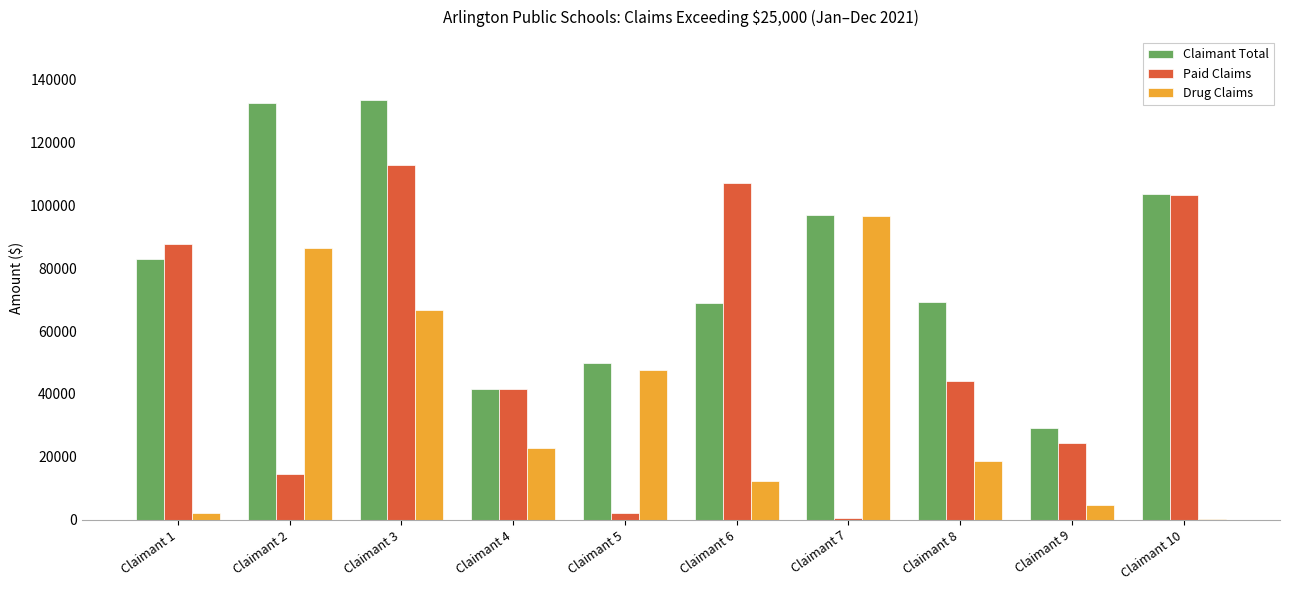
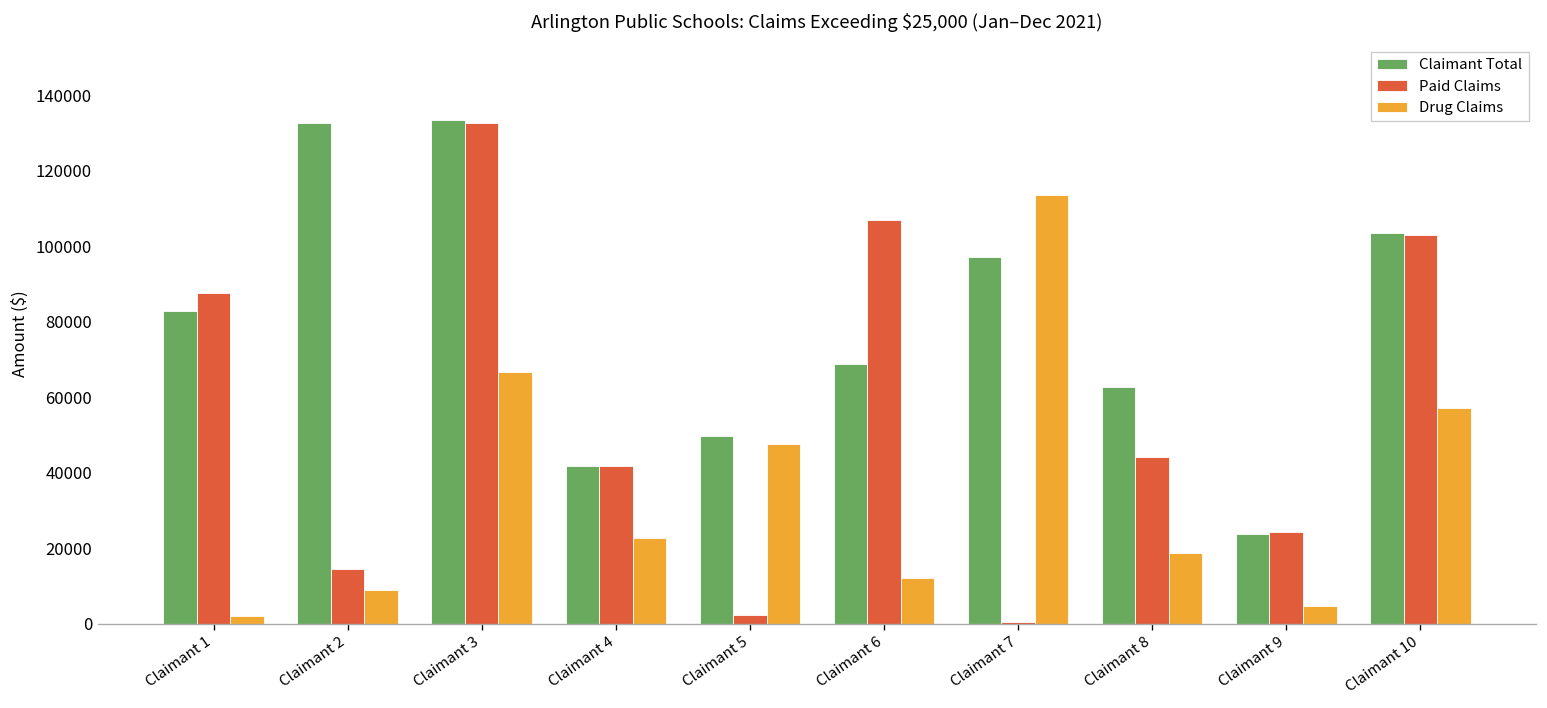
Drug Claims, Claimant 2: 86000 -> 9000
Paid Claims, Claimant 3: 113000 -> 133000
Drug Claims, Claimant 7: 97000 -> 114000
Claimant Total, Claimant 8: 69000 -> 63000
Claimant Total, Claimant 9: 29000 -> 24000
Drug Claims, Claimant 10: 0 -> 57000
